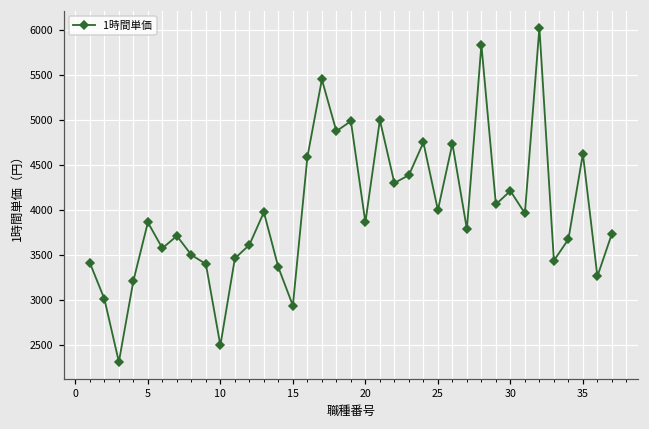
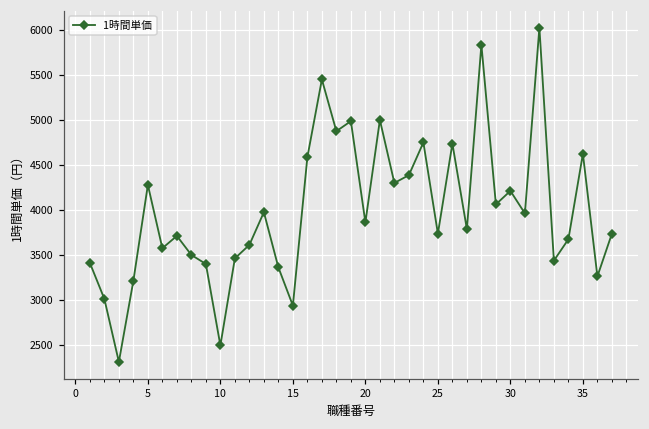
5: 3900 -> 4300
25: 4000 -> 3700
